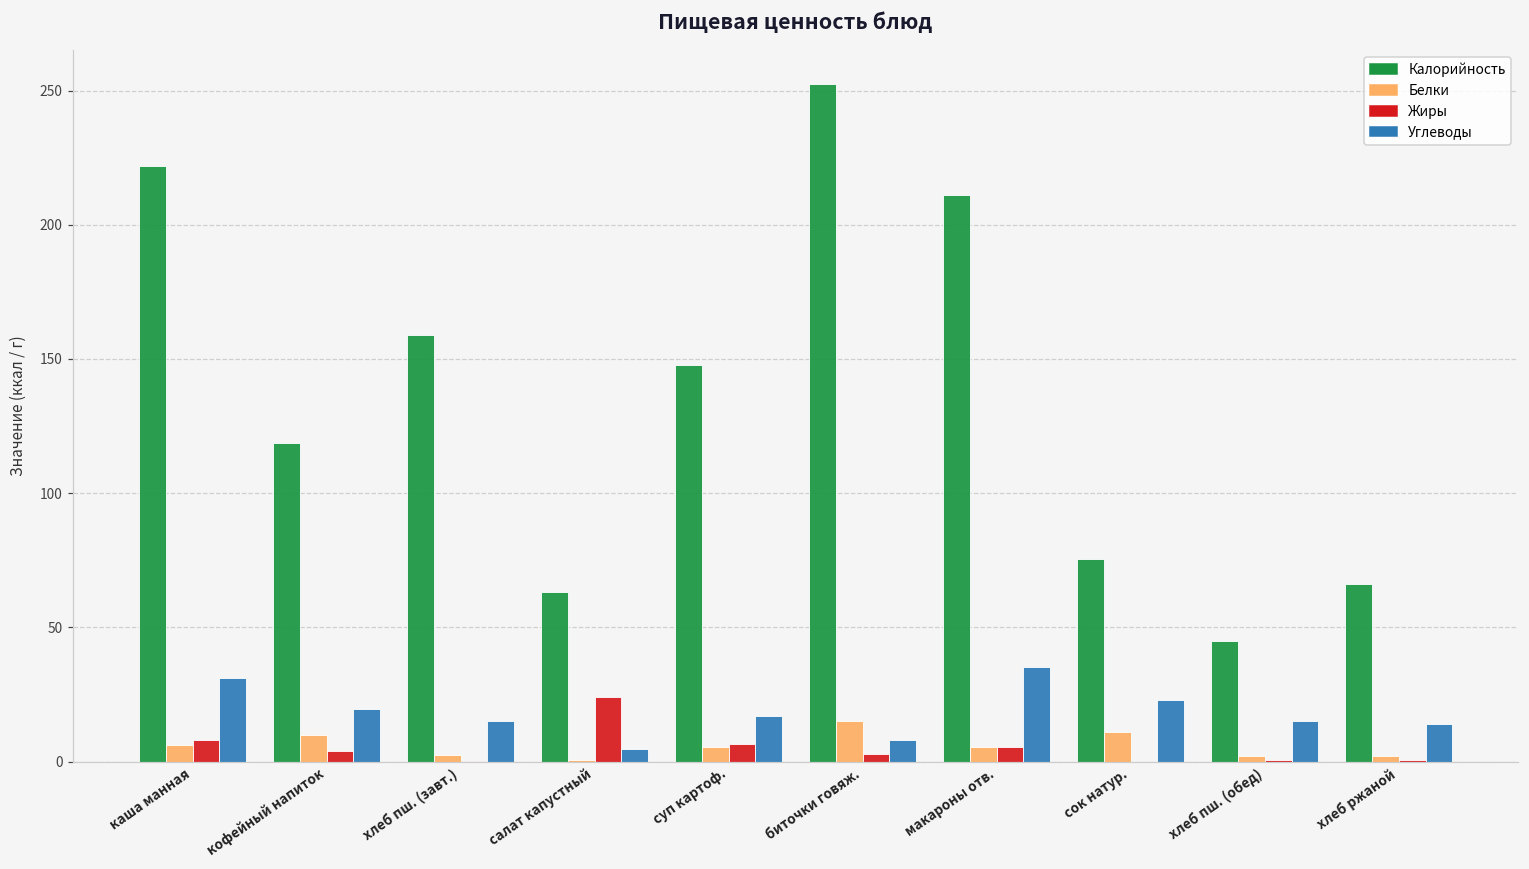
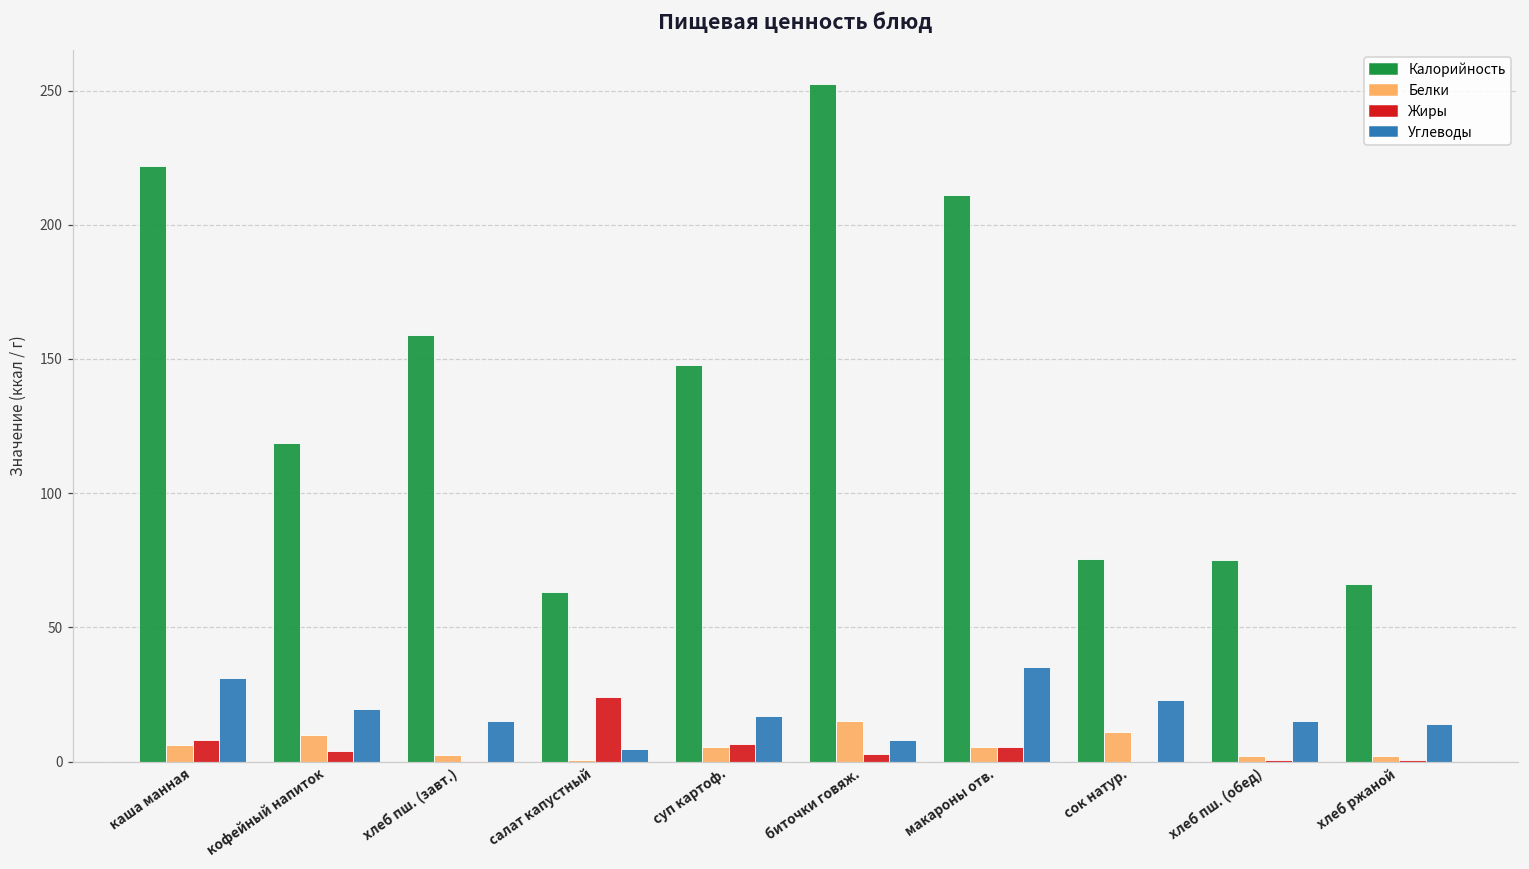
Калорийность, хлеб пш. (обед): 45 -> 75
